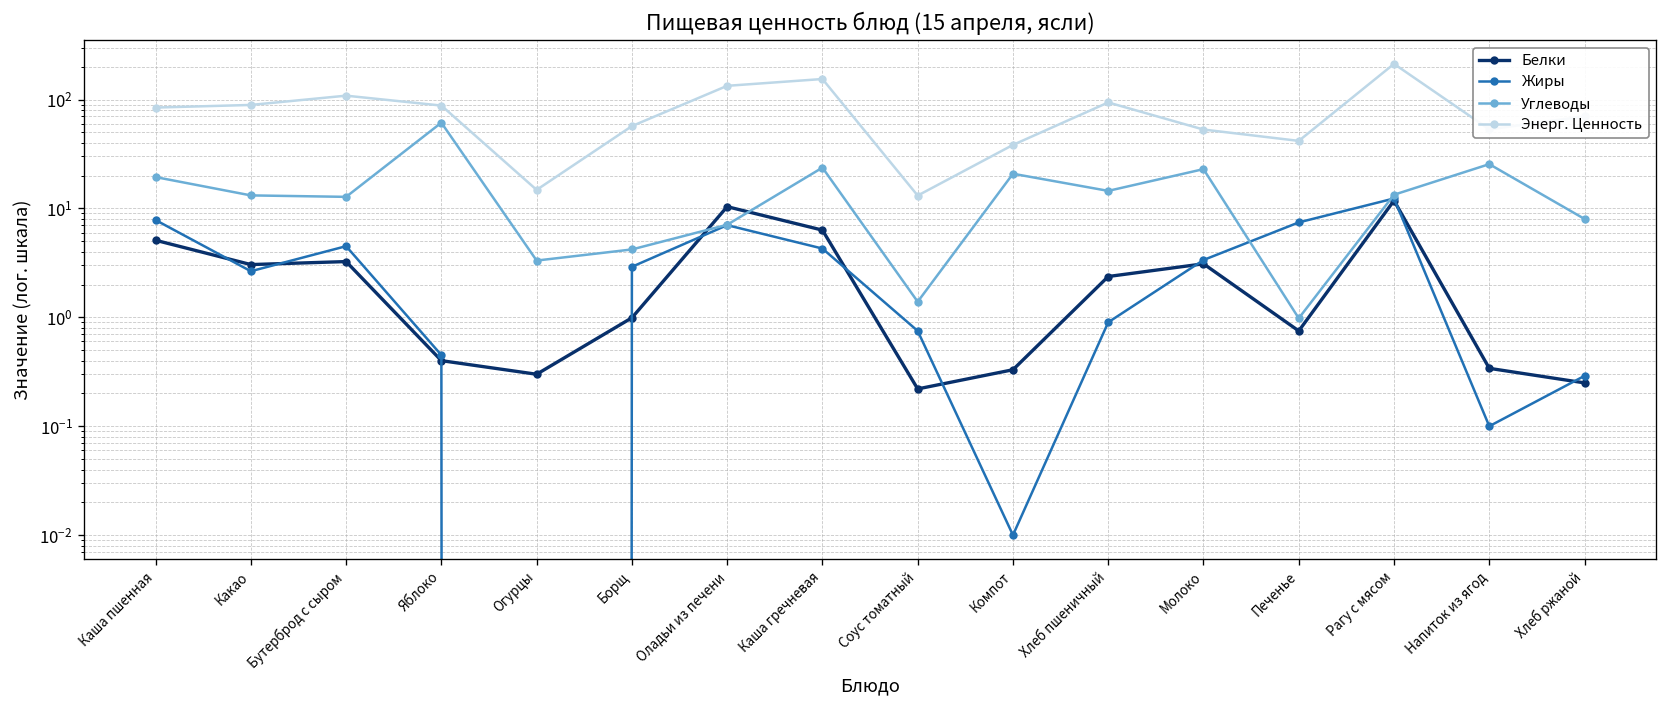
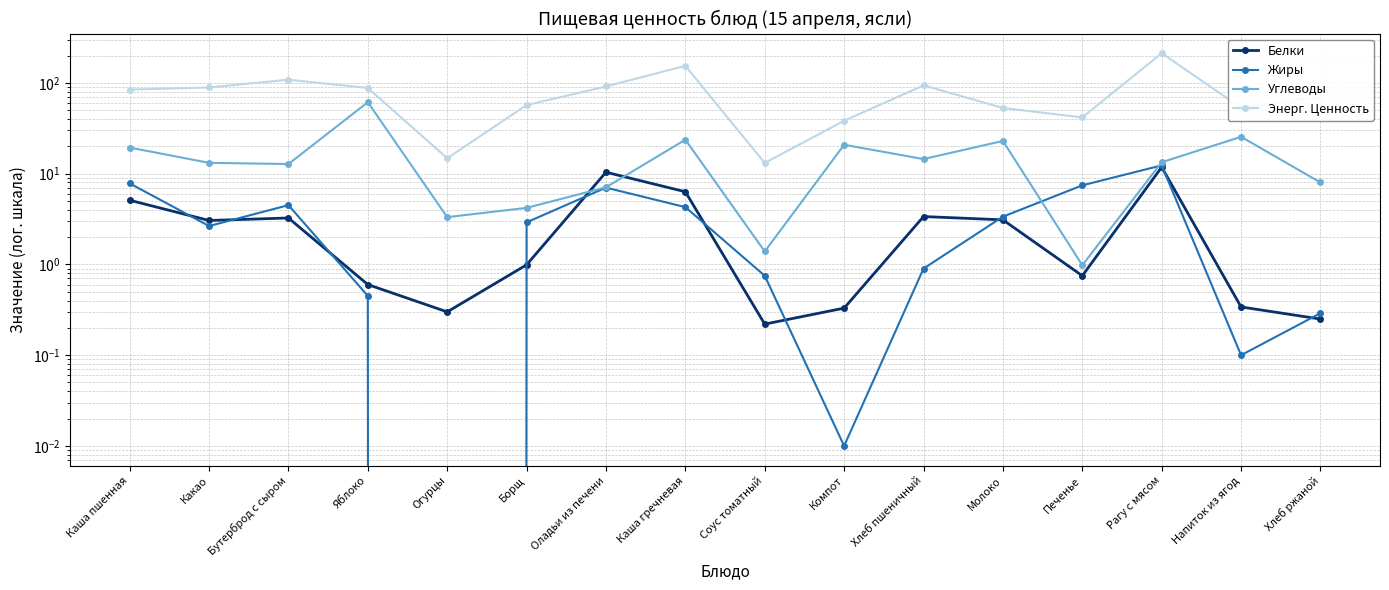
Белки, Яблоко: 0.4 -> 0.6
Энерг. Ценность, Оладьи из печени: 130 -> 90
Белки, Хлеб пшеничный: 2.4 -> 3.4
